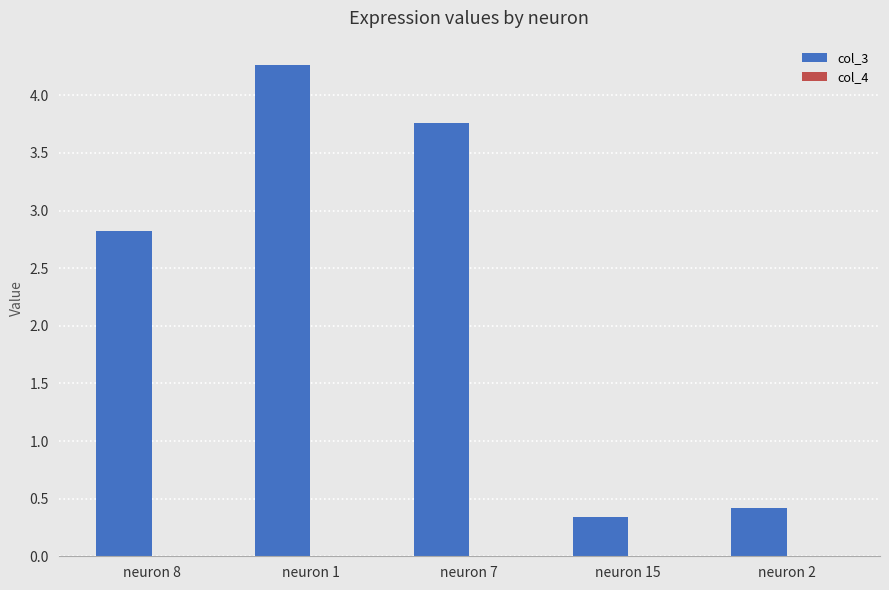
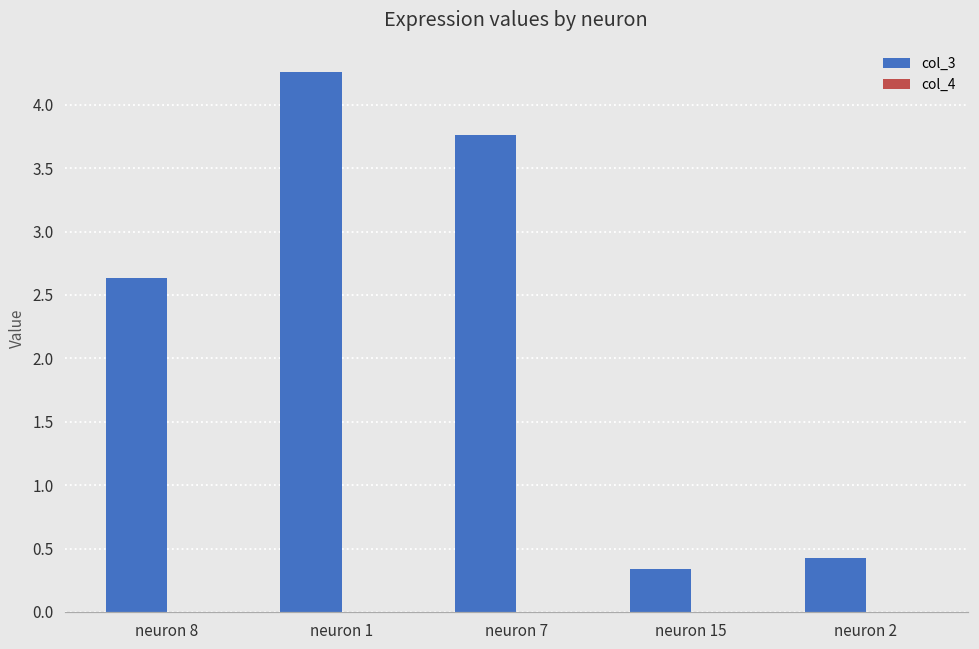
col_3, neuron 8: 2.82 -> 2.63
